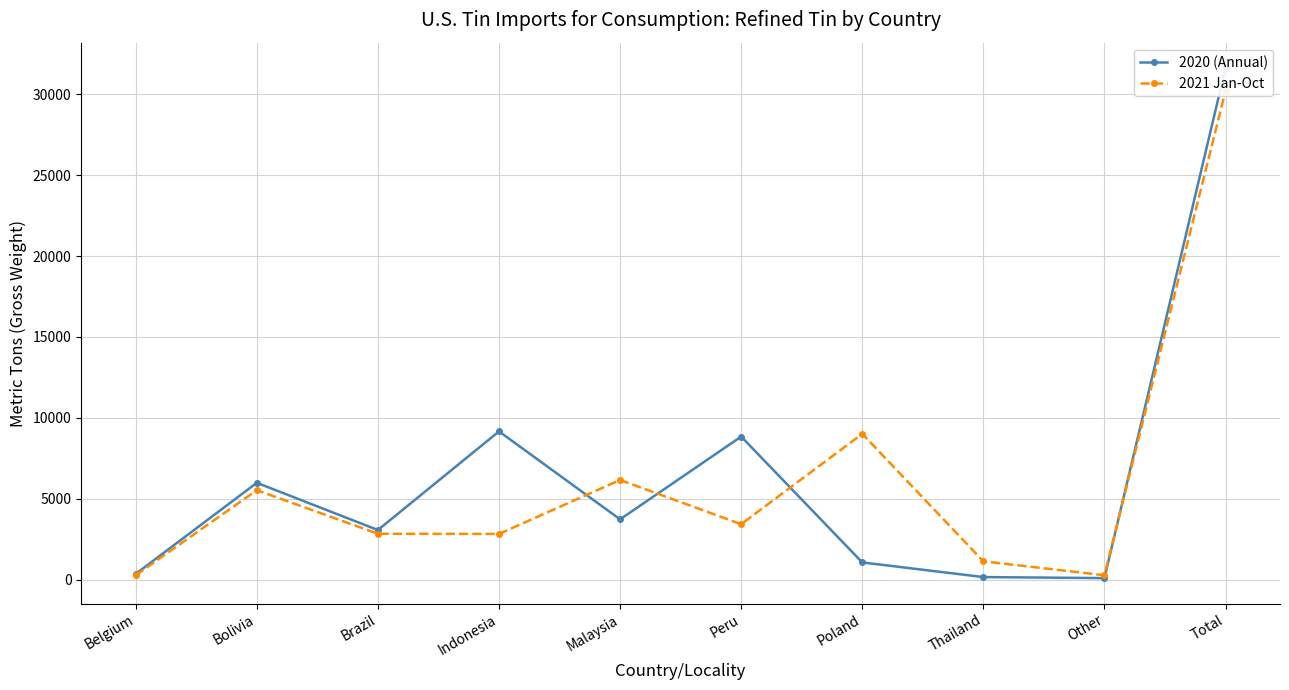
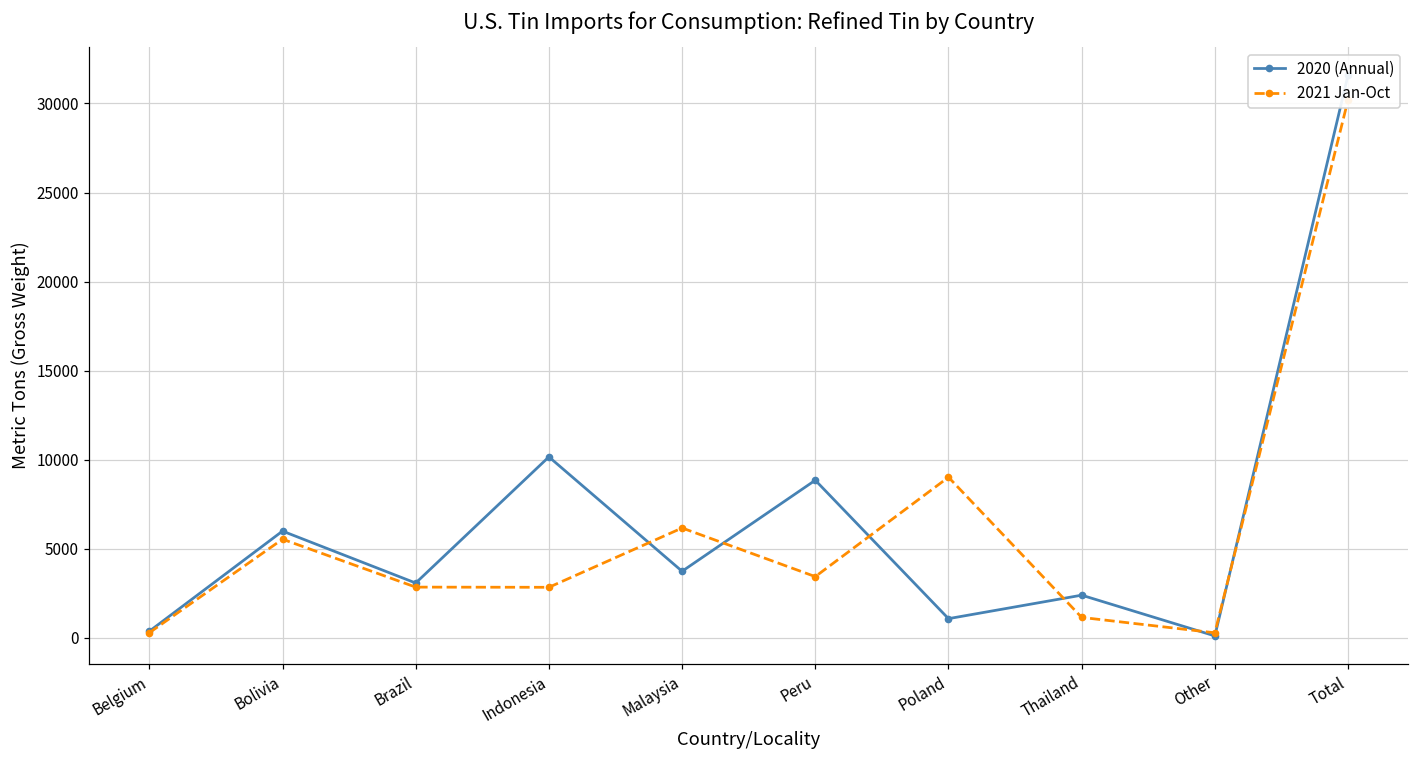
2020 (Annual), Indonesia: 9200 -> 10200
2020 (Annual), Thailand: 200 -> 2400
